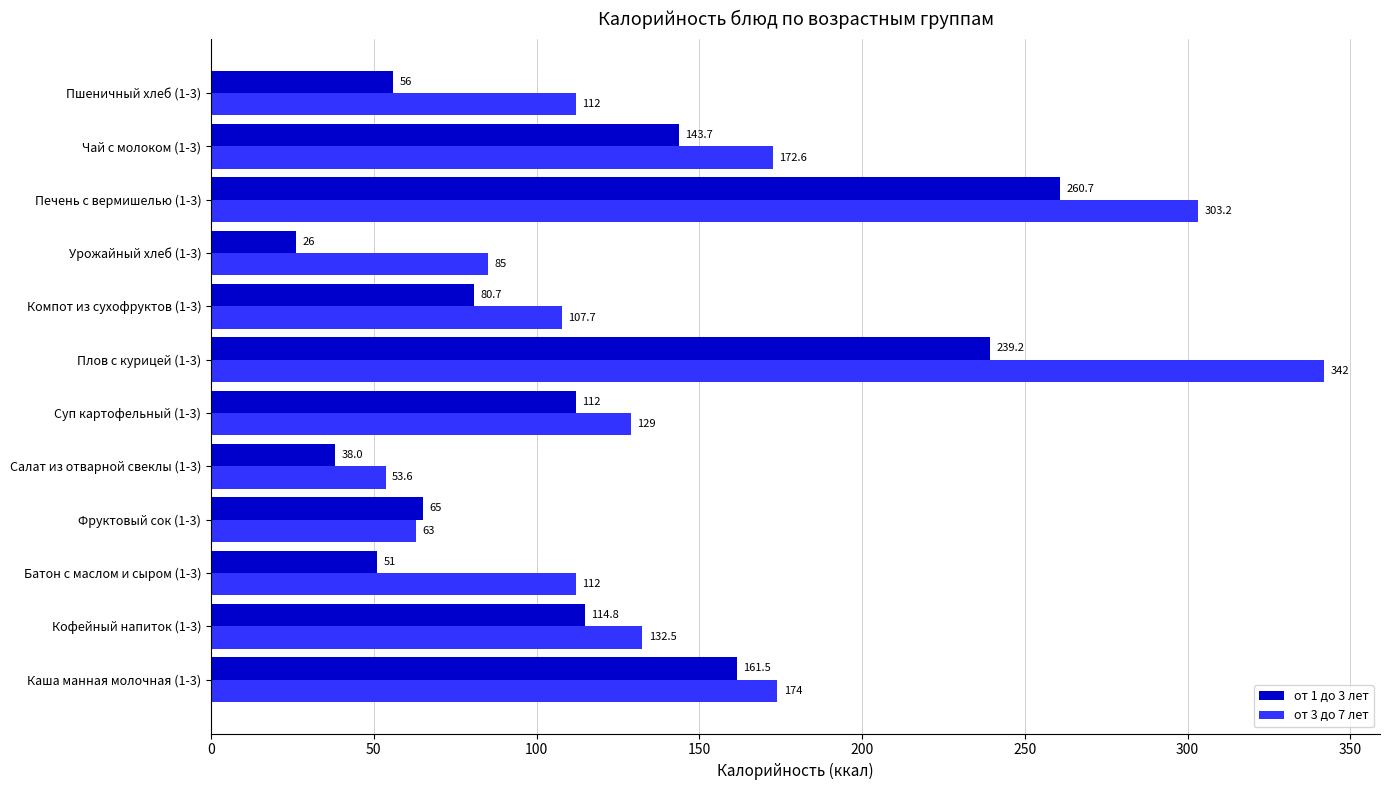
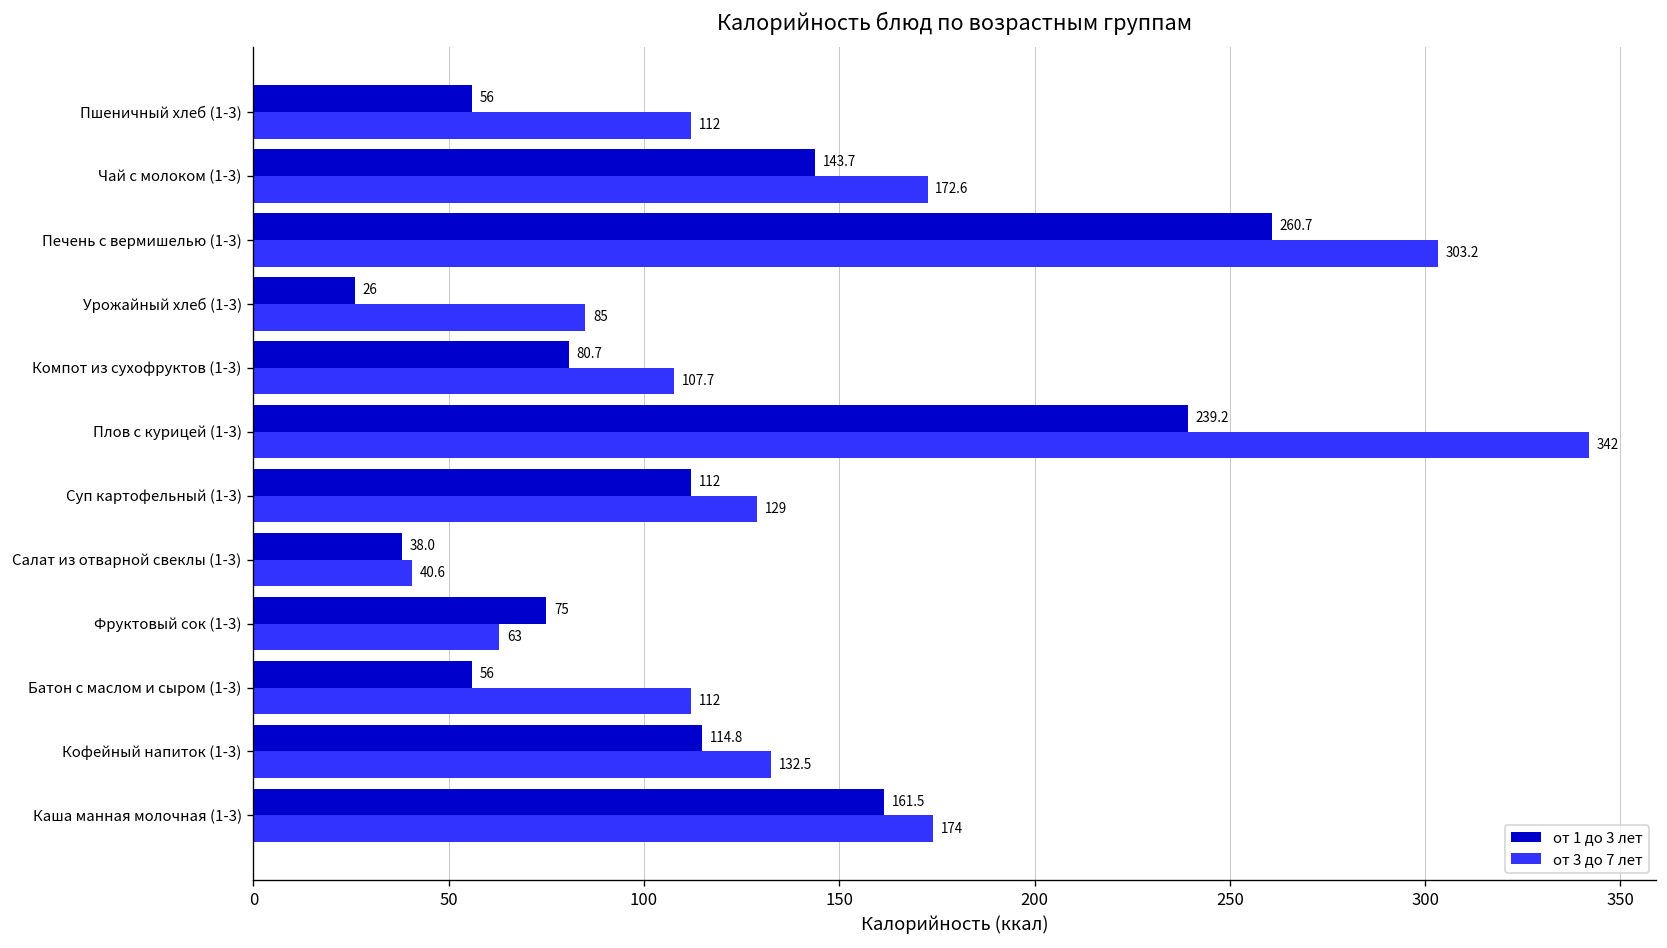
от 3 до 7 лет, Салат из отварной свеклы (1-3): 53.6 -> 40.6
от 1 до 3 лет, Фруктовый сок (1-3): 65 -> 75
от 1 до 3 лет, Батон с маслом и сыром (1-3): 51 -> 56
